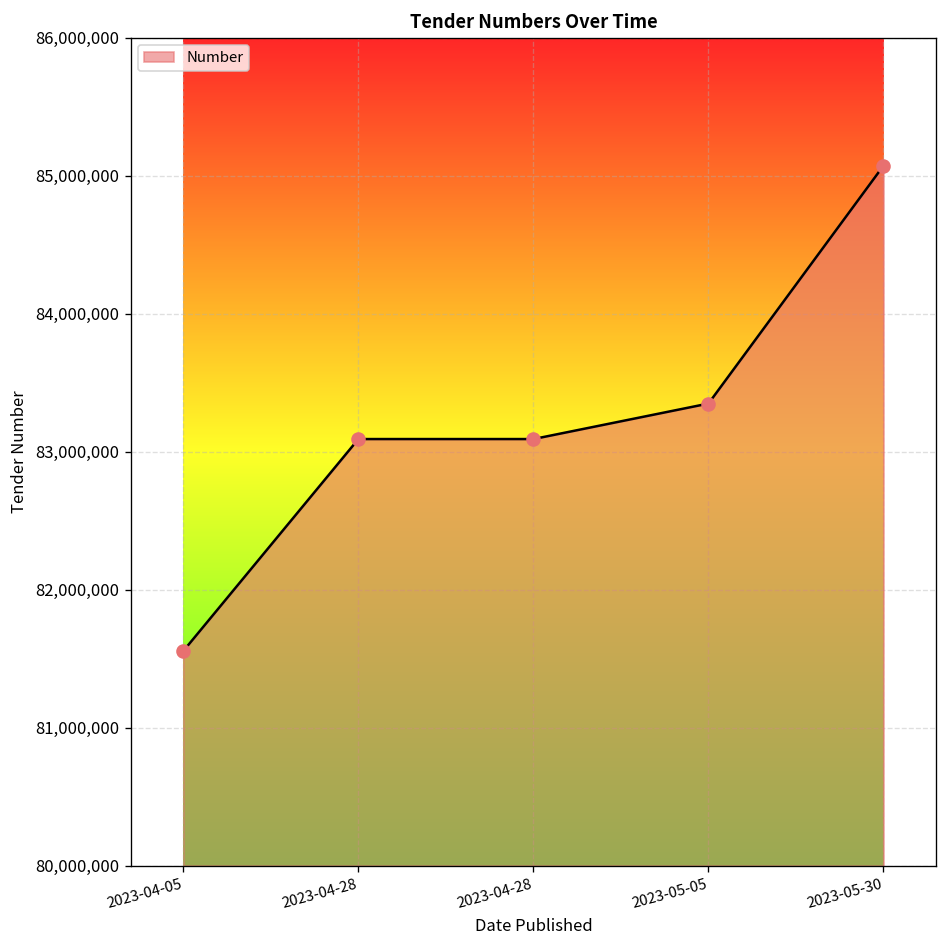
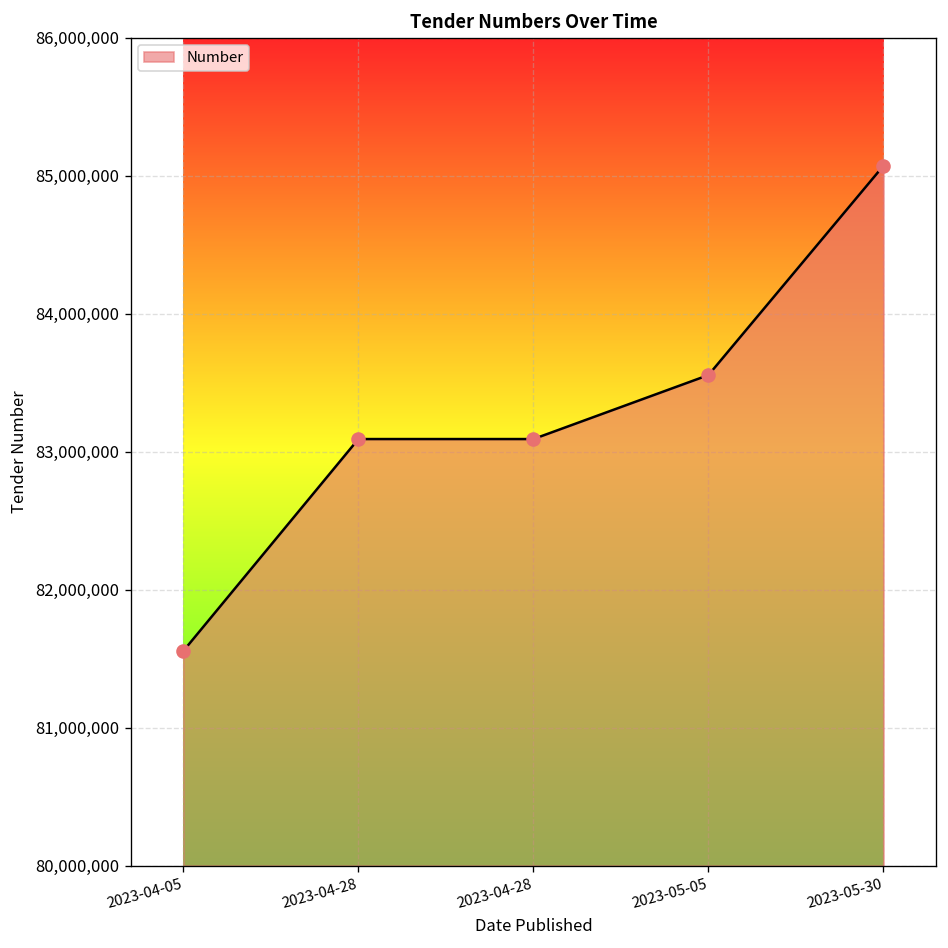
2023-05-05: 83,350,000 -> 83,550,000
